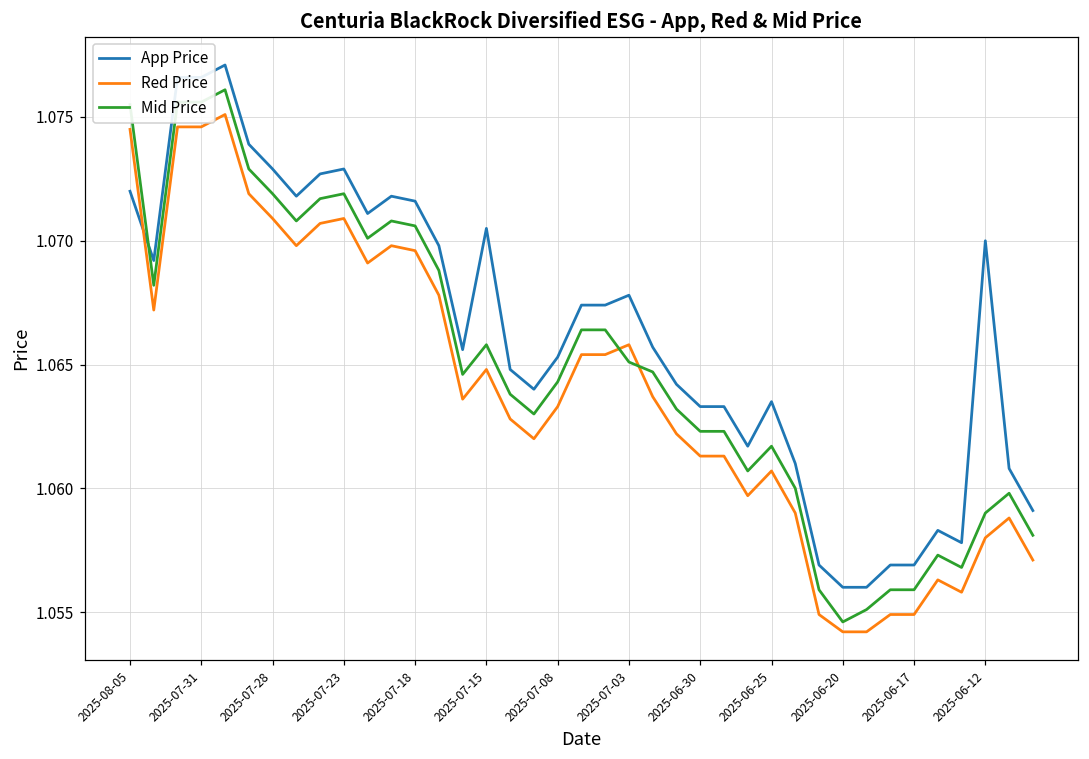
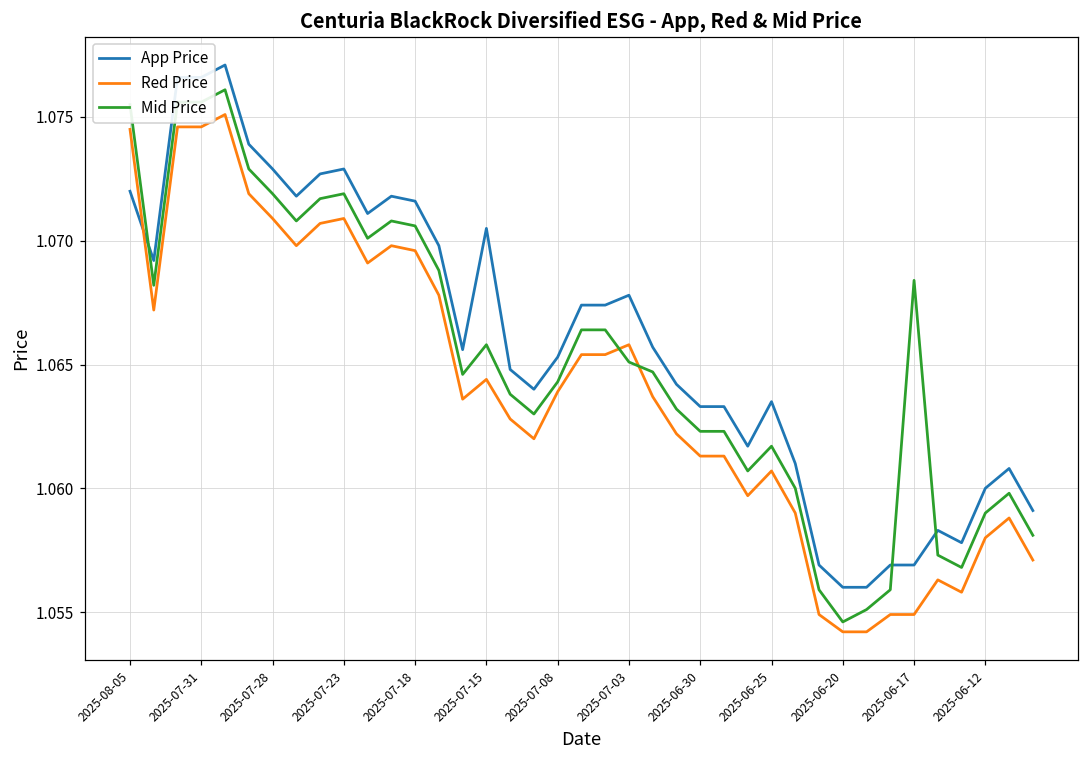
Red Price, 2025-07-15: 1.0648 -> 1.0644
Red Price, 2025-07-08: 1.0633 -> 1.0639
Mid Price, 2025-06-17: 1.0559 -> 1.0684
App Price, 2025-06-12: 1.07 -> 1.06
